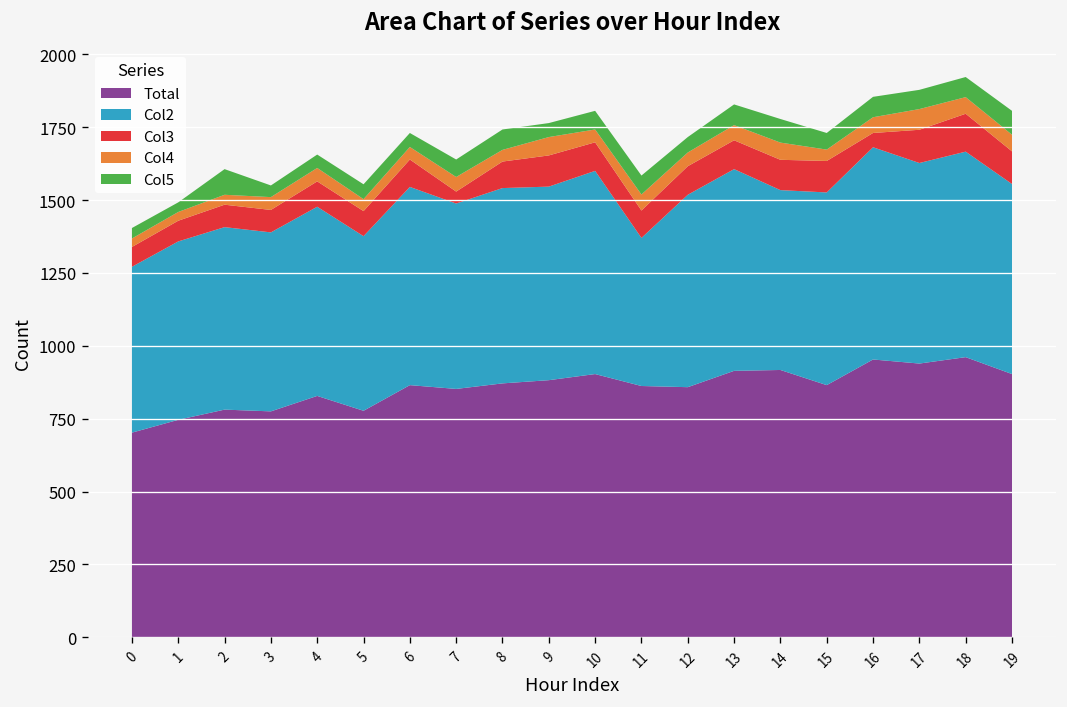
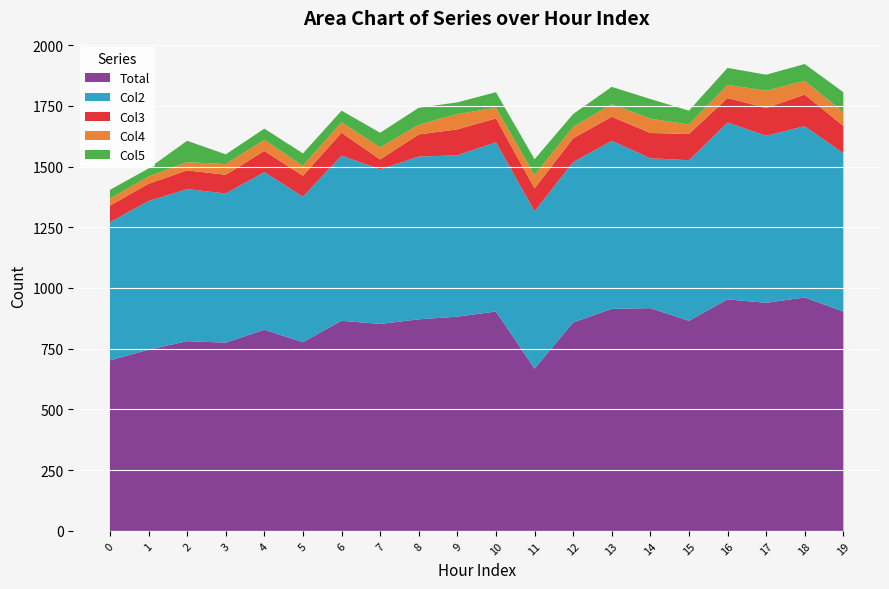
Total, 11: 860 -> 670
Col2, 11: 510 -> 650
Col3, 16: 50 -> 100
